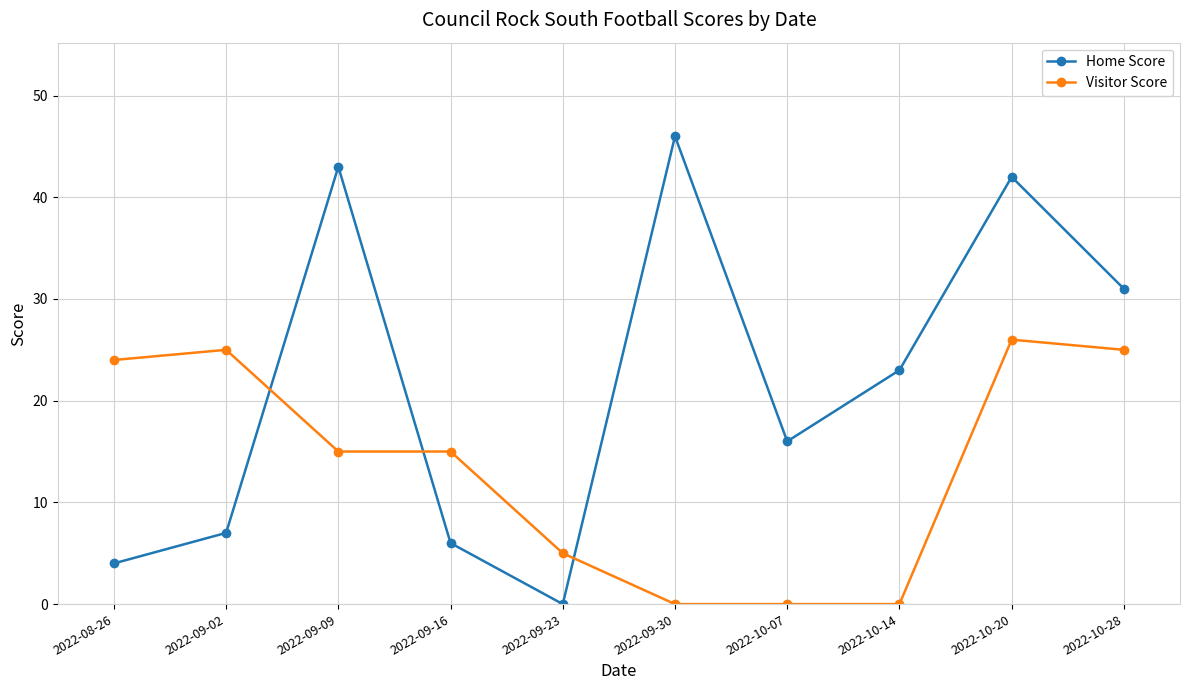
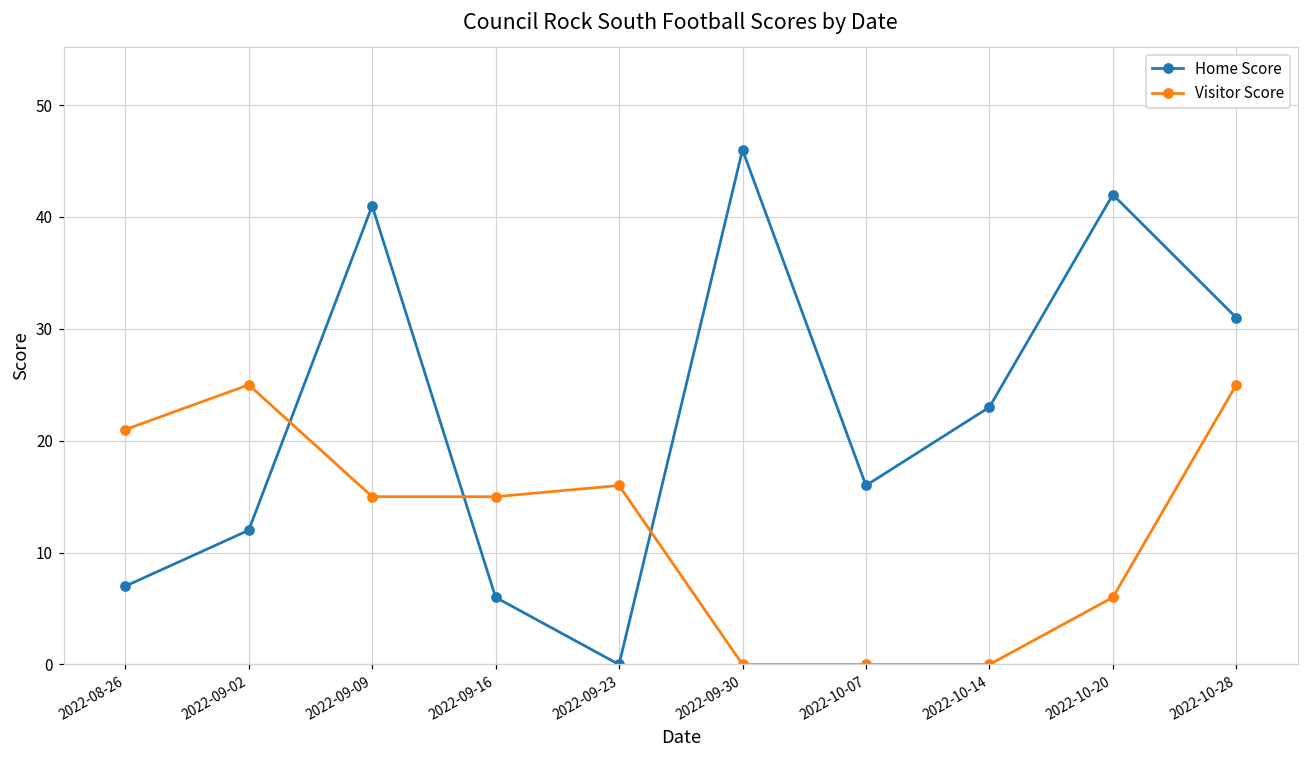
Home Score, 2022-08-26: 4 -> 7
Visitor Score, 2022-08-26: 24 -> 21
Home Score, 2022-09-02: 7 -> 12
Home Score, 2022-09-09: 43 -> 41
Visitor Score, 2022-09-23: 5 -> 16
Visitor Score, 2022-10-20: 26 -> 6
